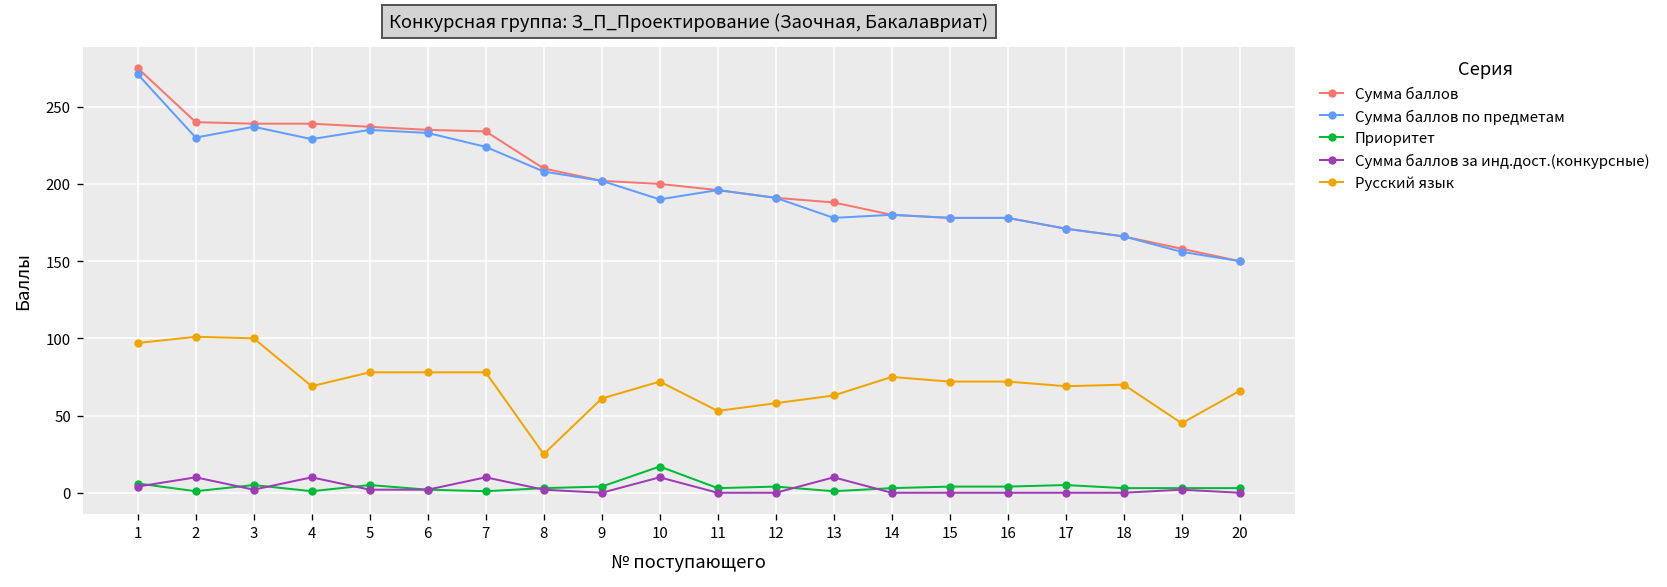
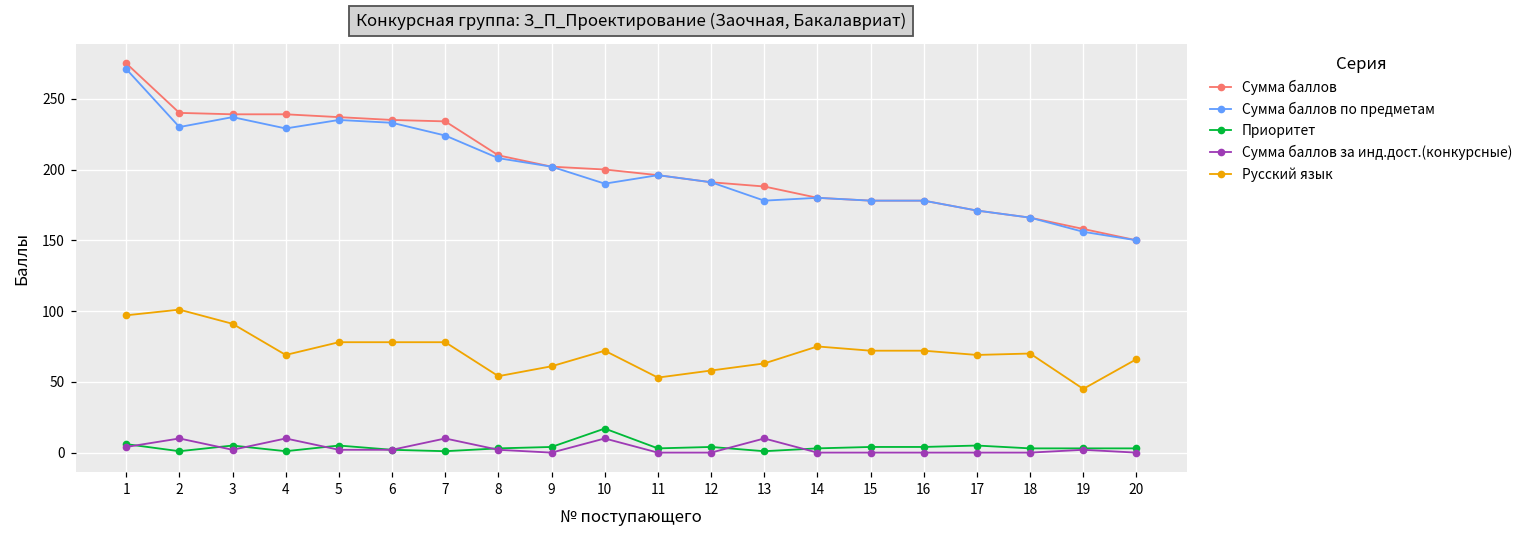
Русский язык, 3: 100 -> 91
Русский язык, 8: 25 -> 54
